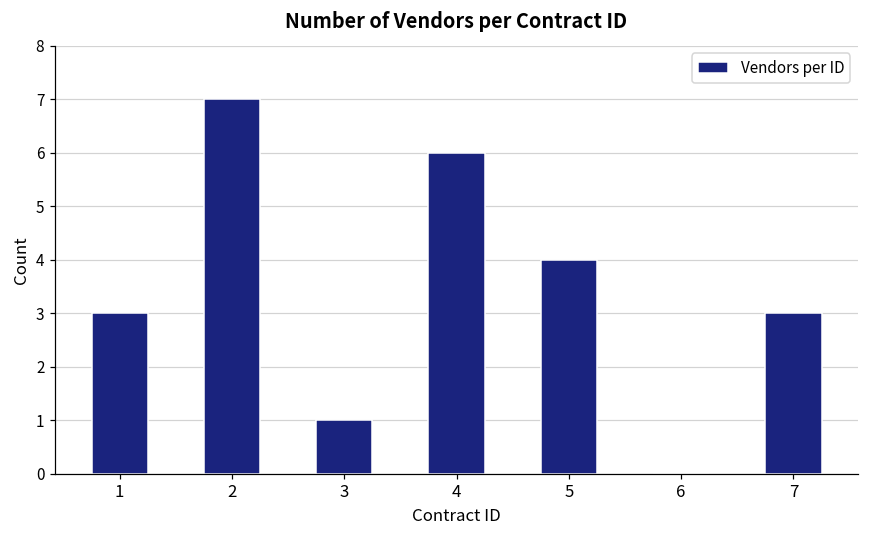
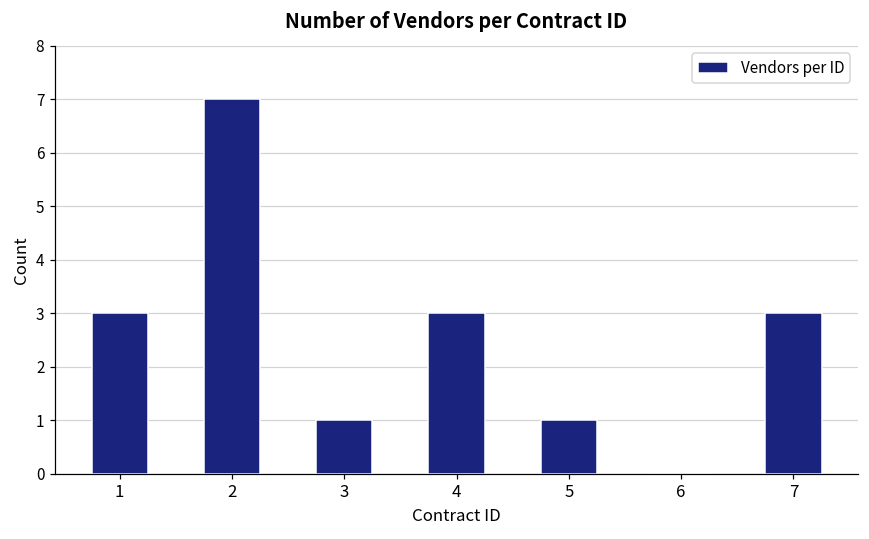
4: 6 -> 3
5: 4 -> 1
